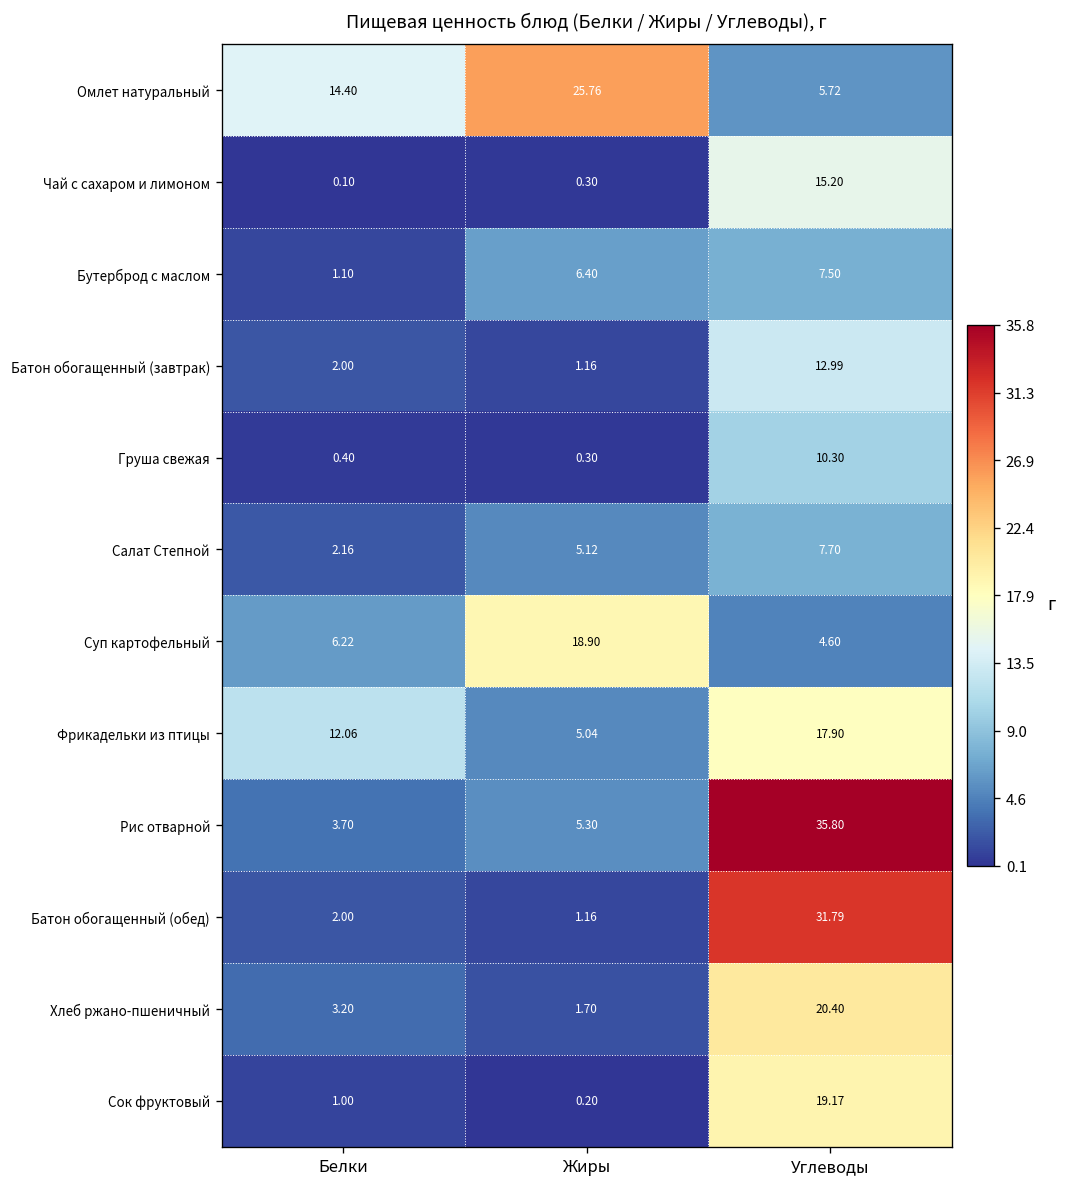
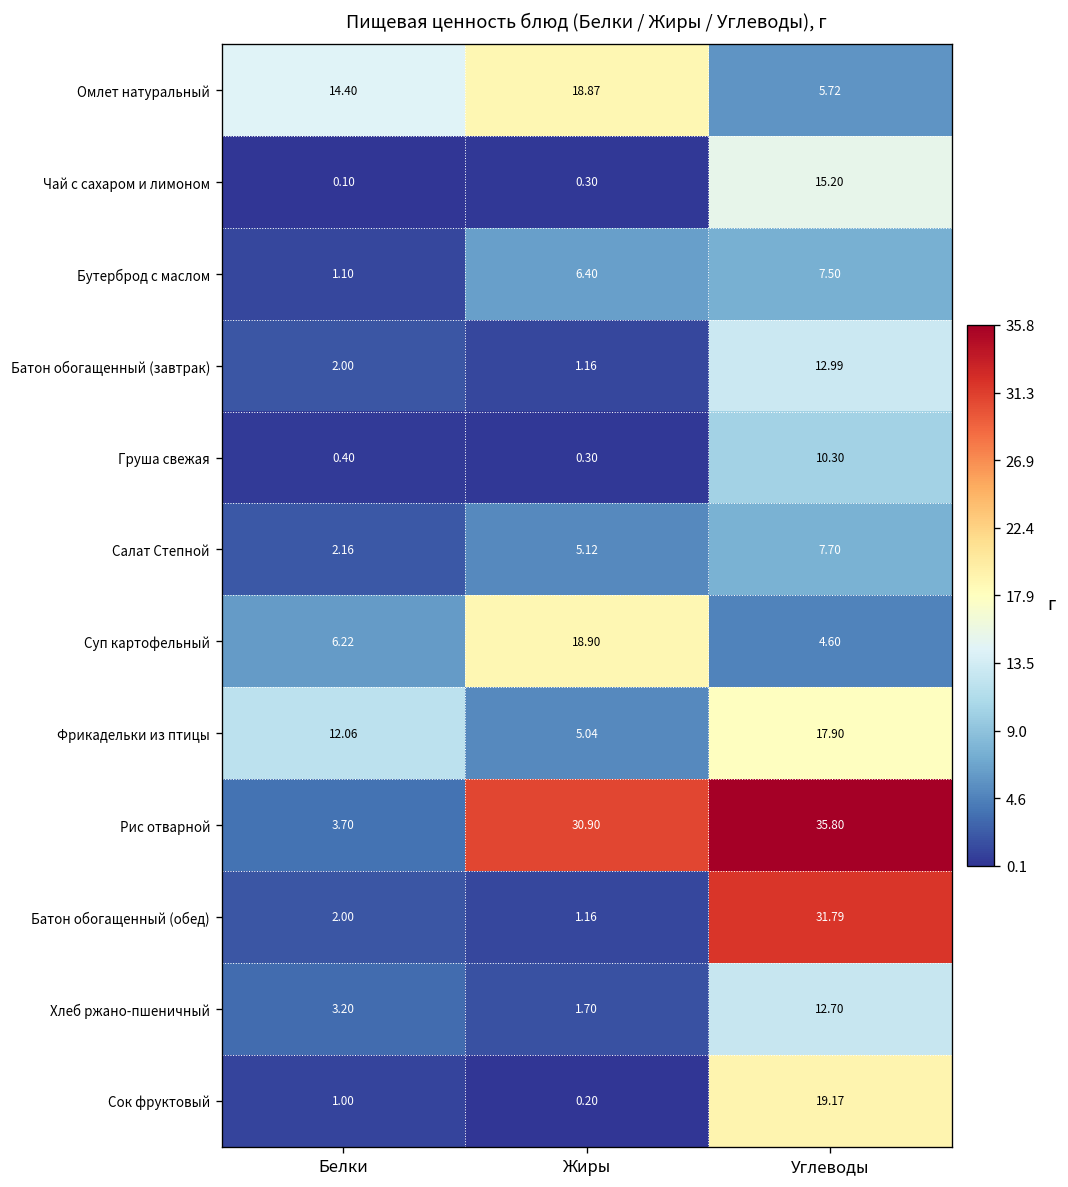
Омлет натуральный, Жиры: 25.76 -> 18.87
Рис отварной, Жиры: 5.30 -> 30.90
Хлеб ржано-пшеничный, Углеводы: 20.40 -> 12.70
